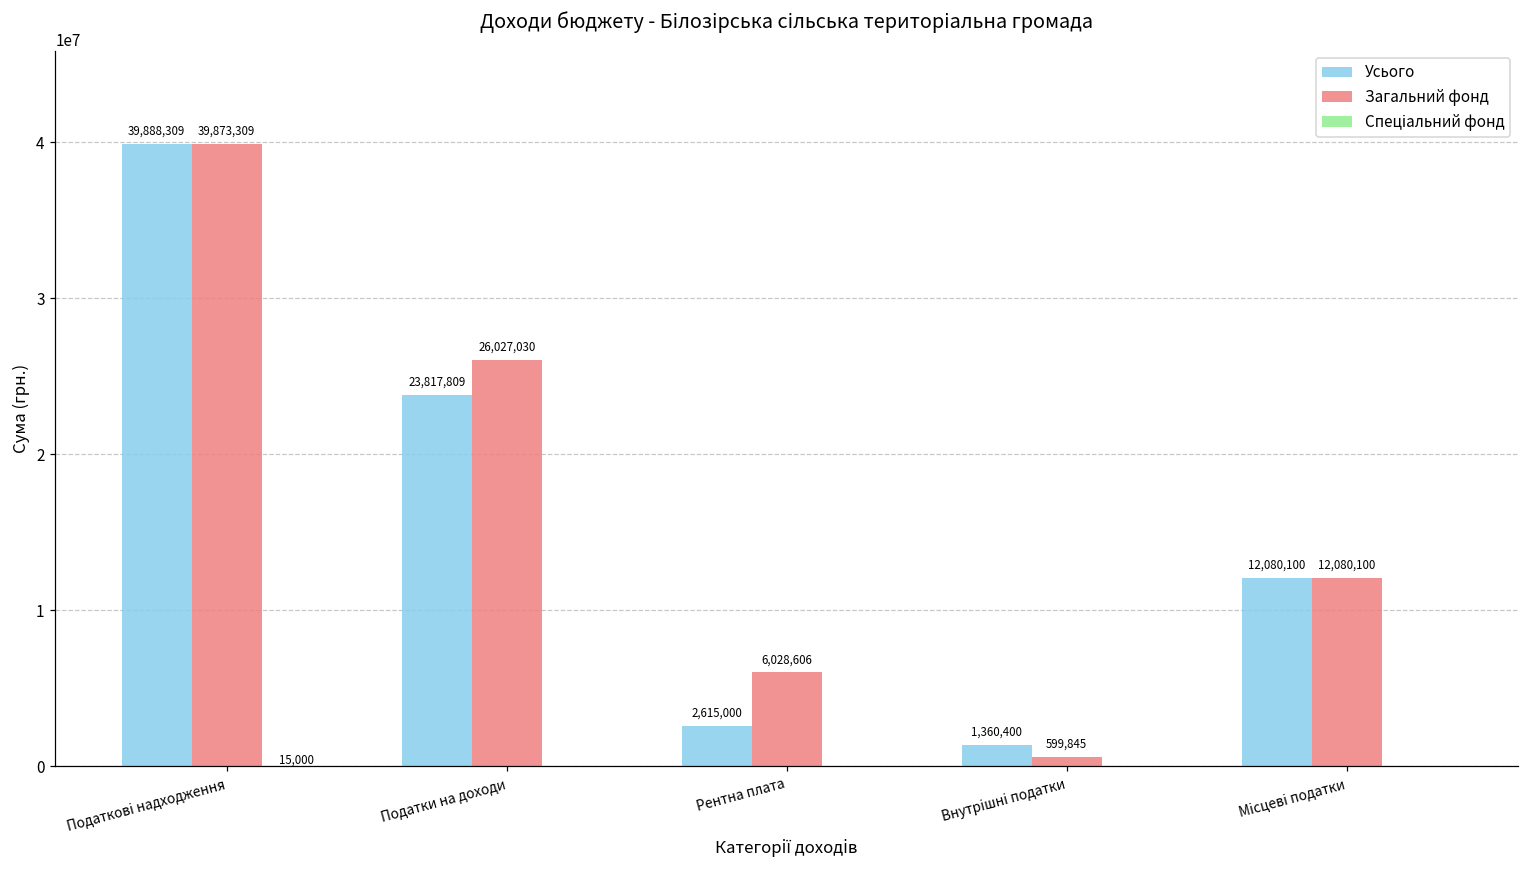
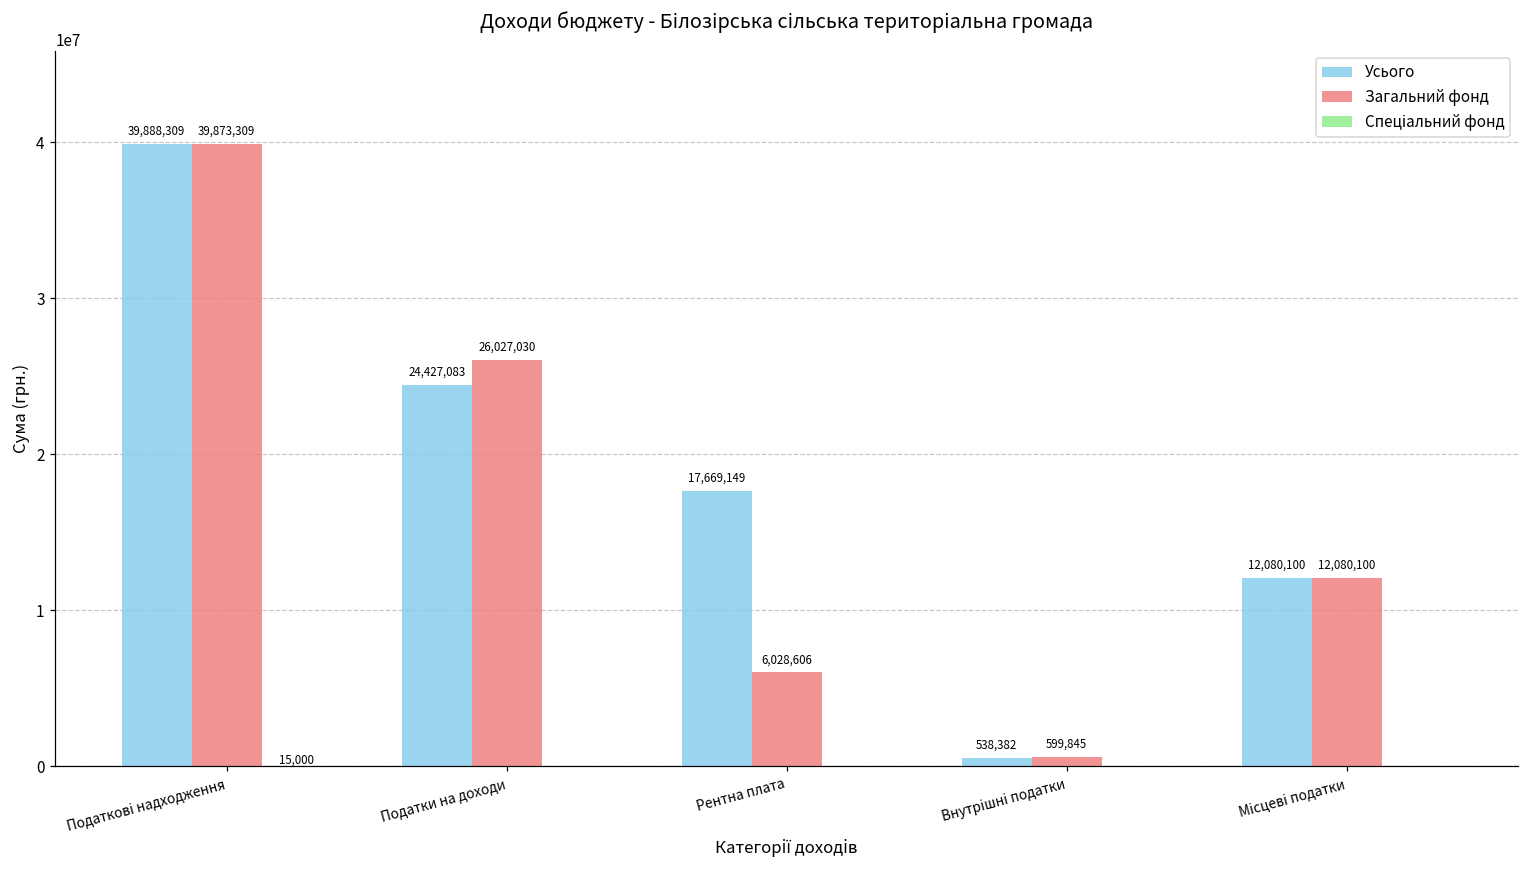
Усього, Податки на доходи: 23,817,809 -> 24,427,083
Усього, Рентна плата: 2,615,000 -> 17,669,149
Усього, Внутрішні податки: 1,360,400 -> 538,382
